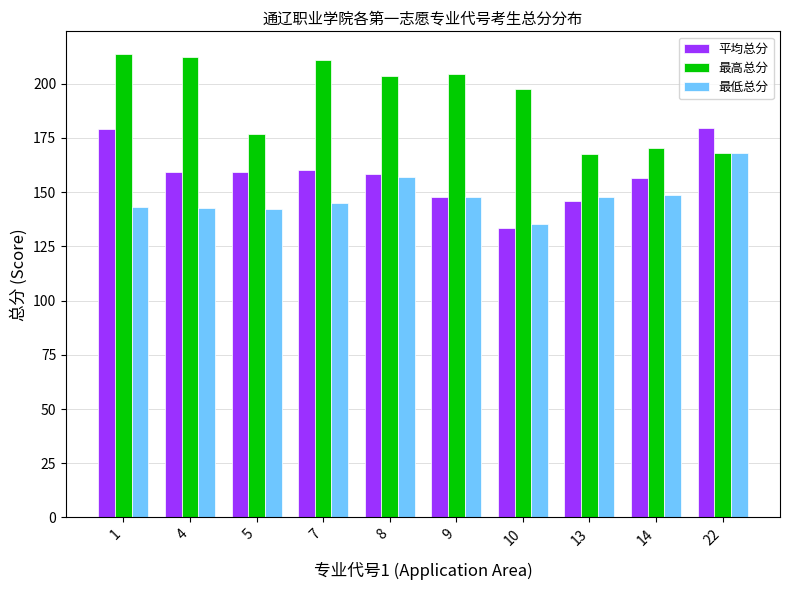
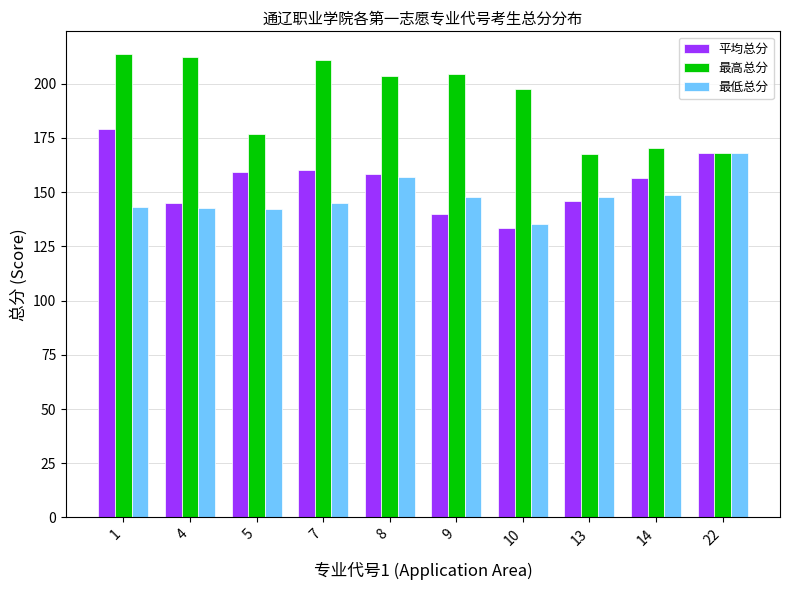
平均总分, 4: 159 -> 145
平均总分, 9: 148 -> 140
平均总分, 22: 179 -> 168
